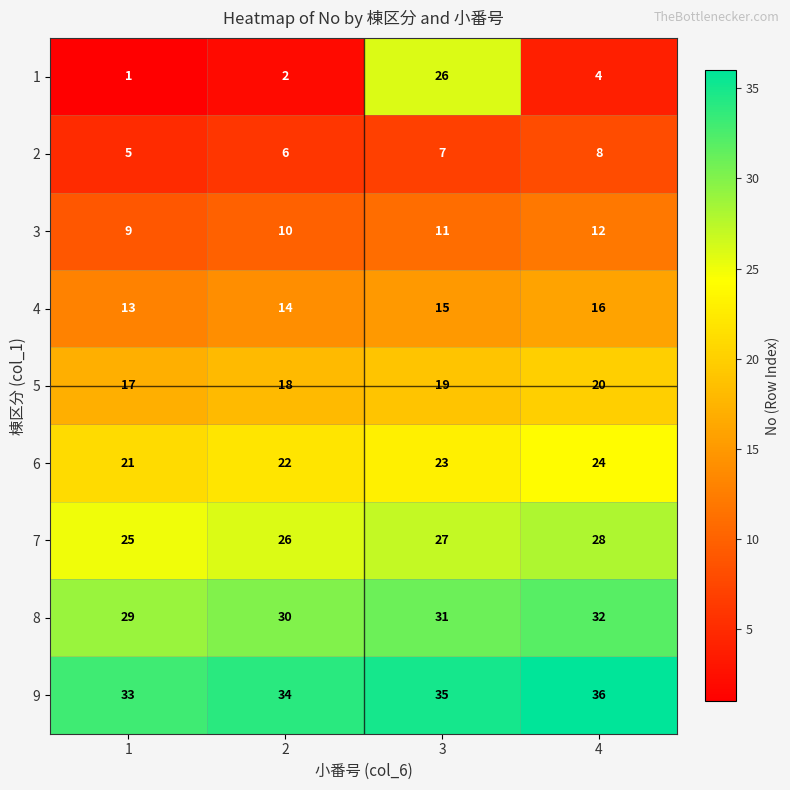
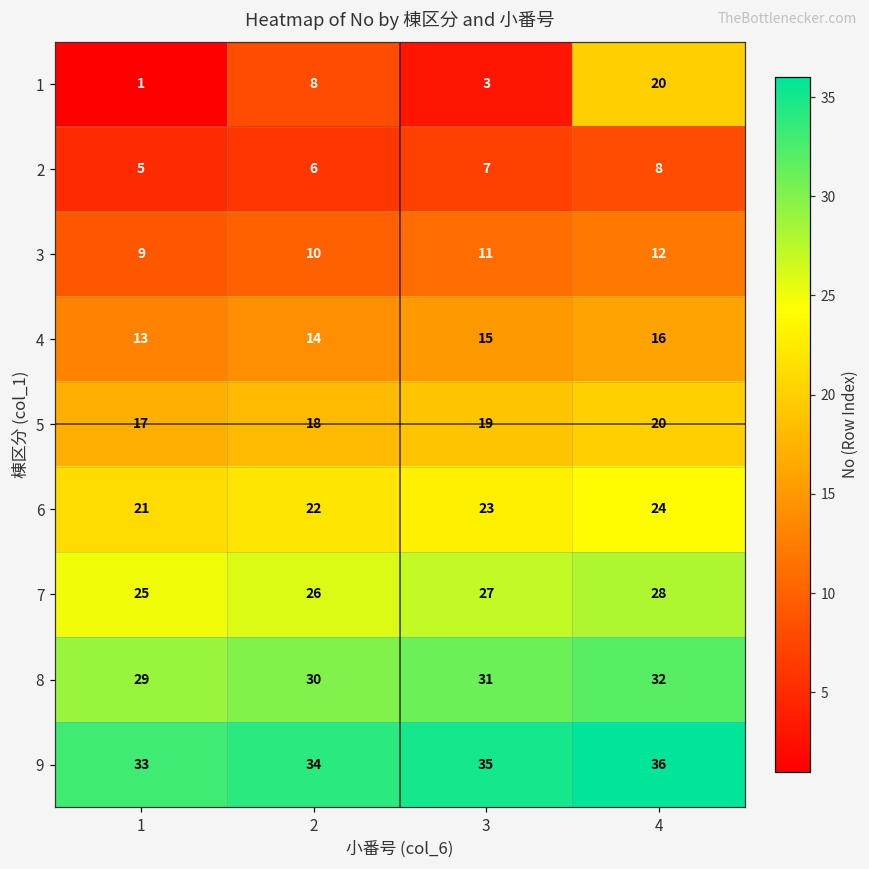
1, 2: 2 -> 8
1, 3: 26 -> 3
1, 4: 4 -> 20
